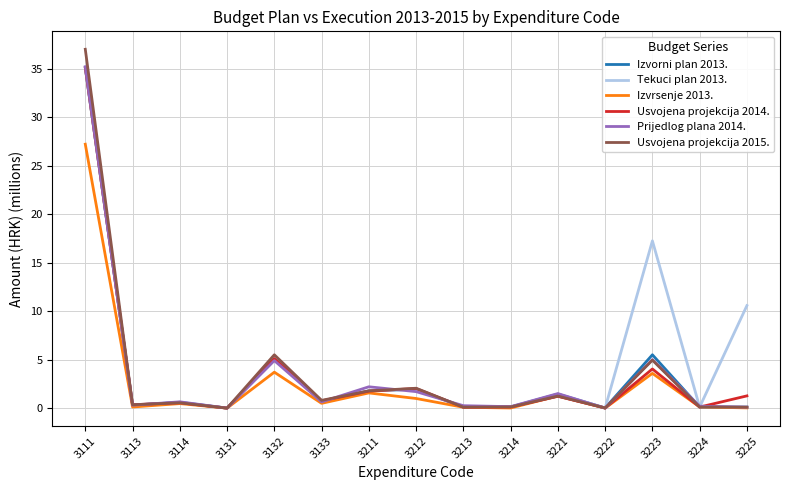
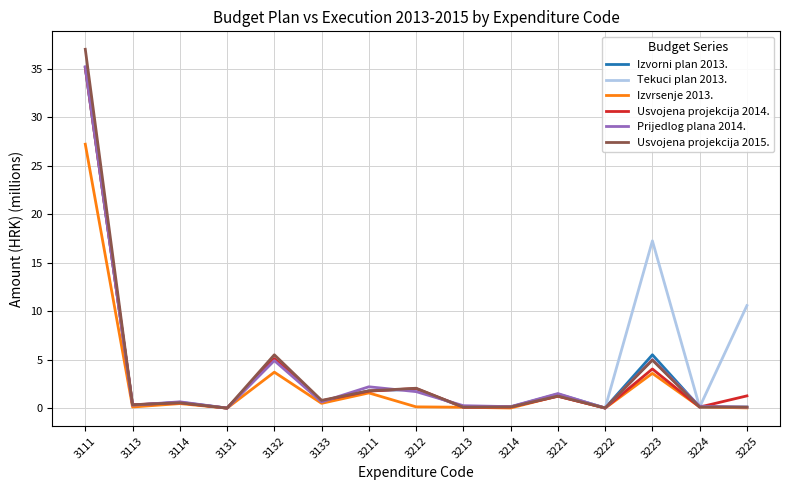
Izvrsenje 2013., 3212: 1 -> 0
